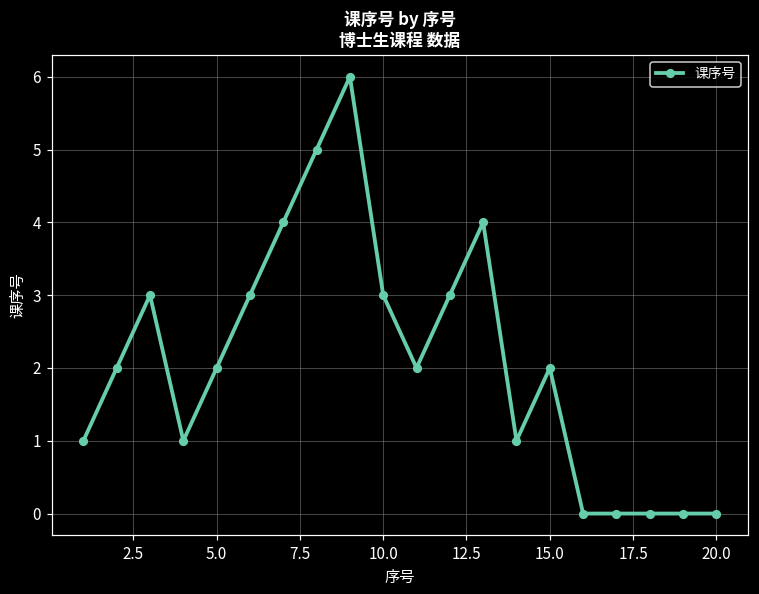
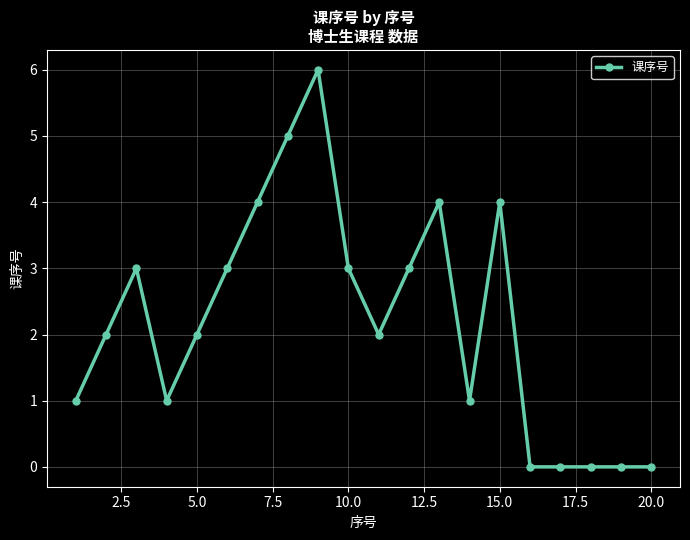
15.0: 2 -> 4
